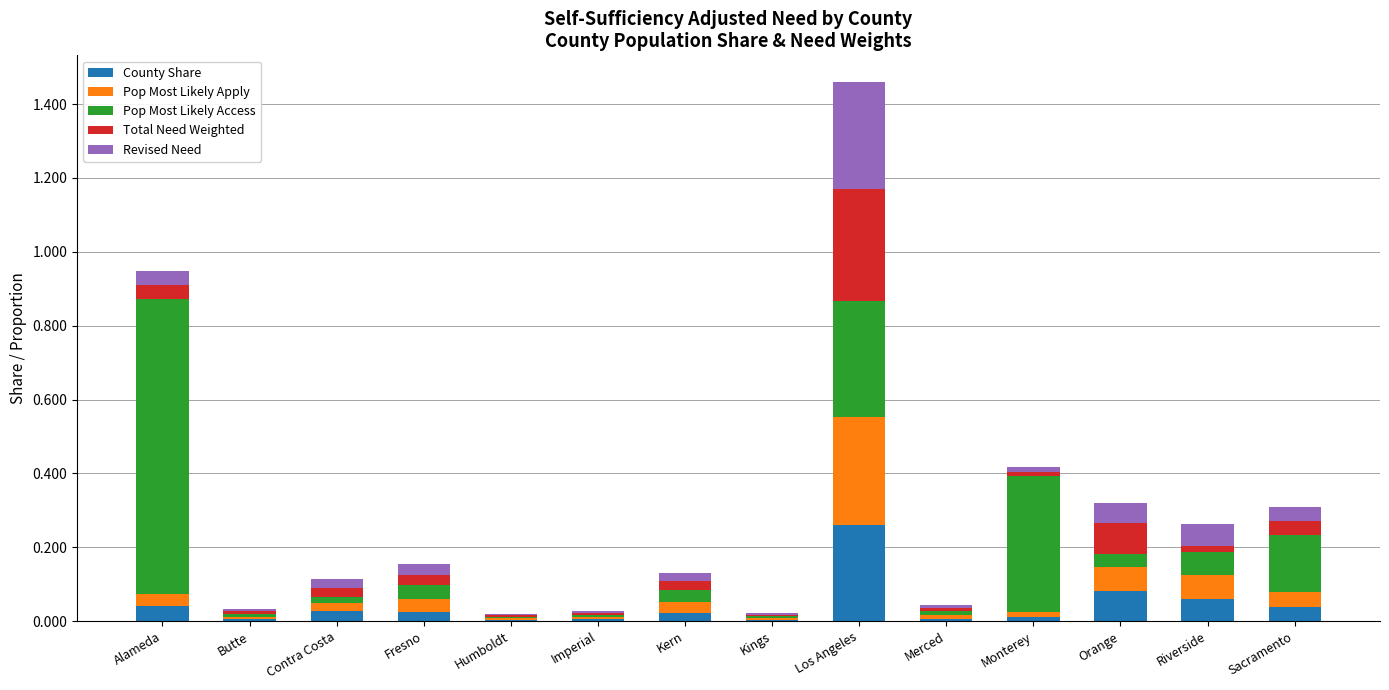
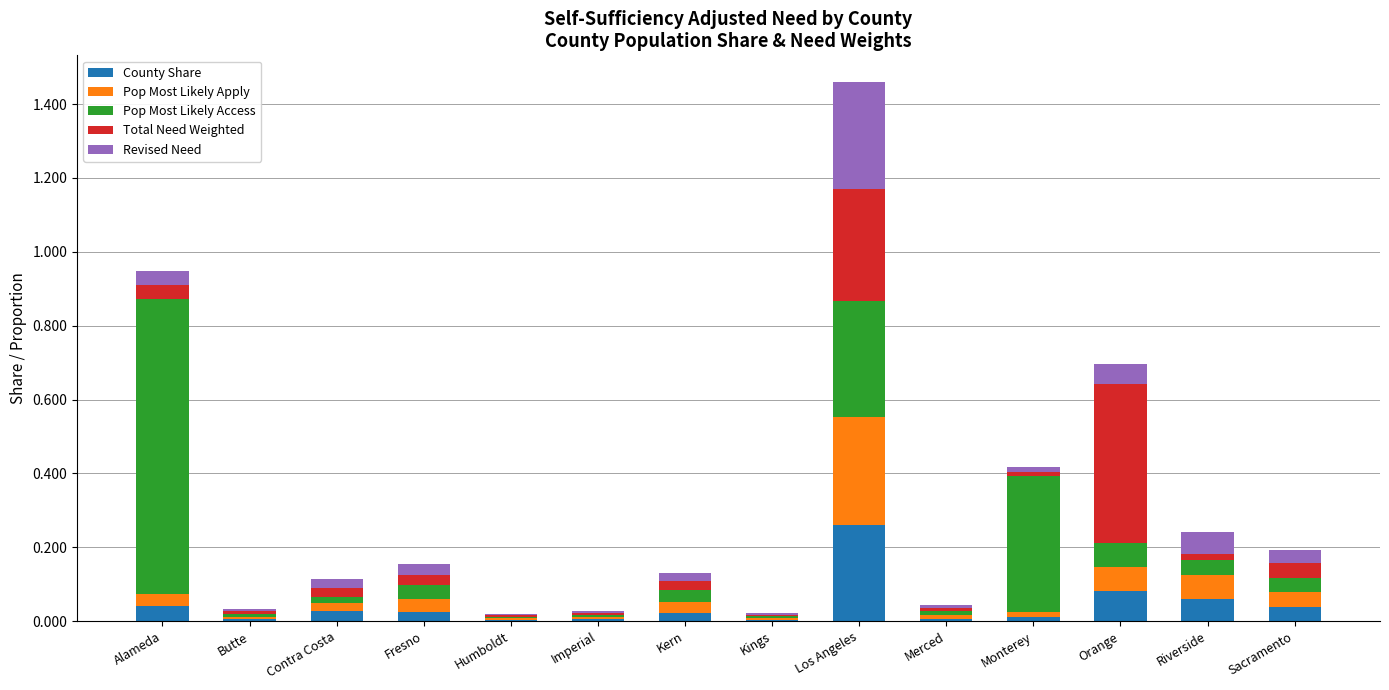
Pop Most Likely Access, Orange: 0.03 -> 0.06
Total Need Weighted, Orange: 0.08 -> 0.43
Pop Most Likely Access, Riverside: 0.06 -> 0.04
Pop Most Likely Access, Sacramento: 0.15 -> 0.04
